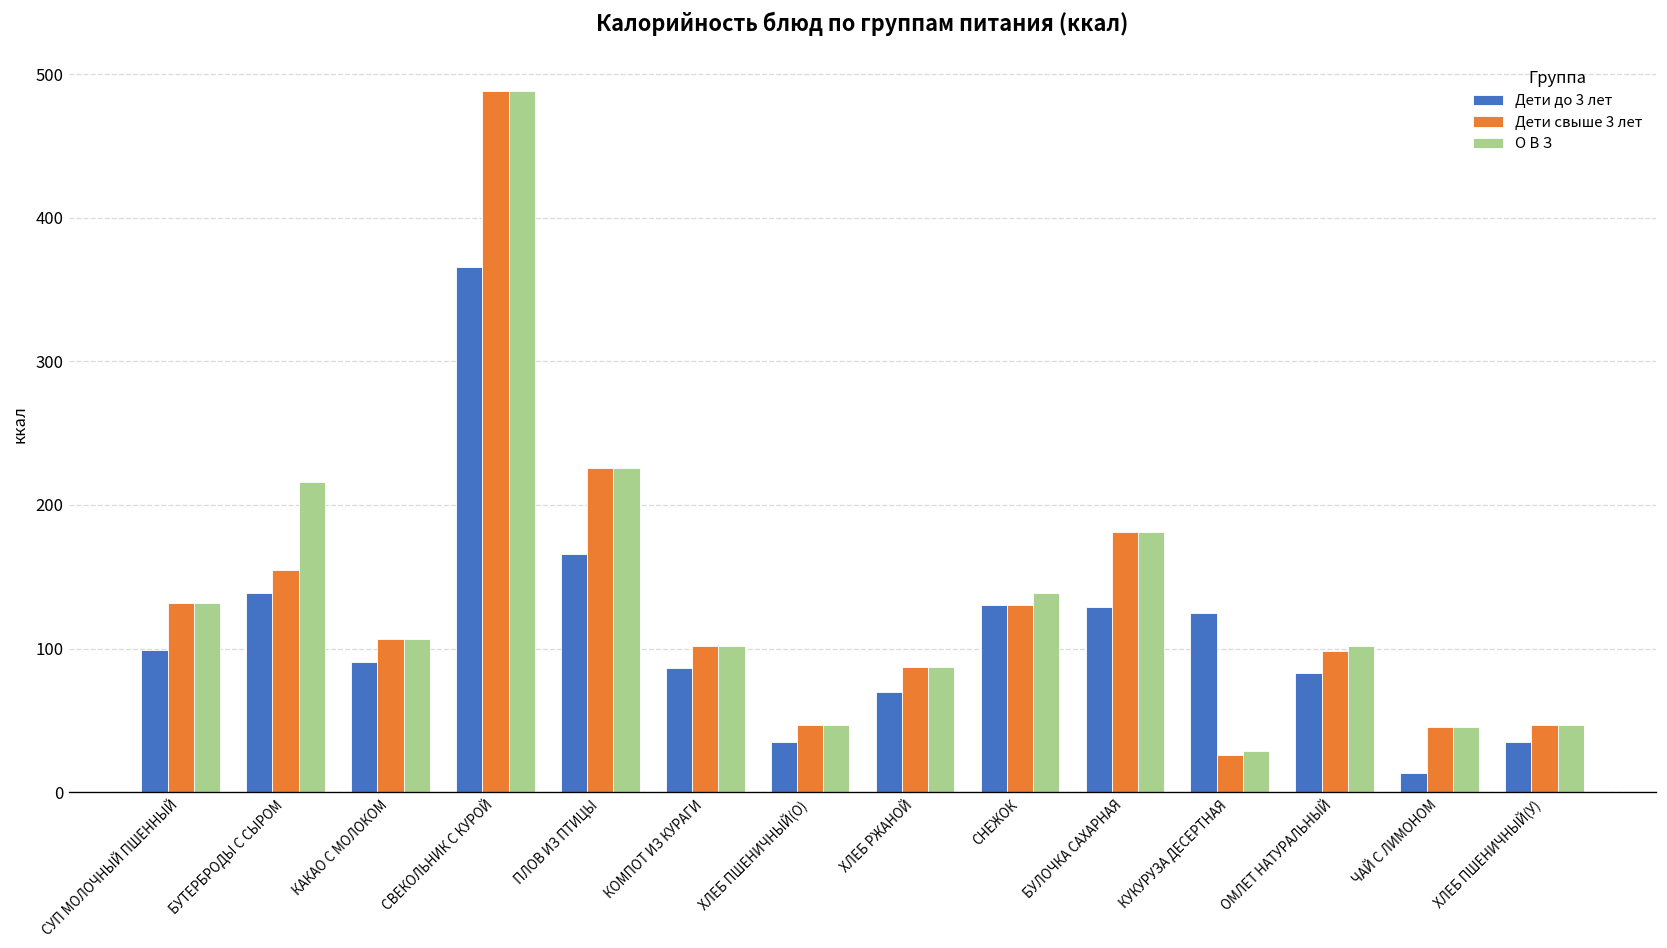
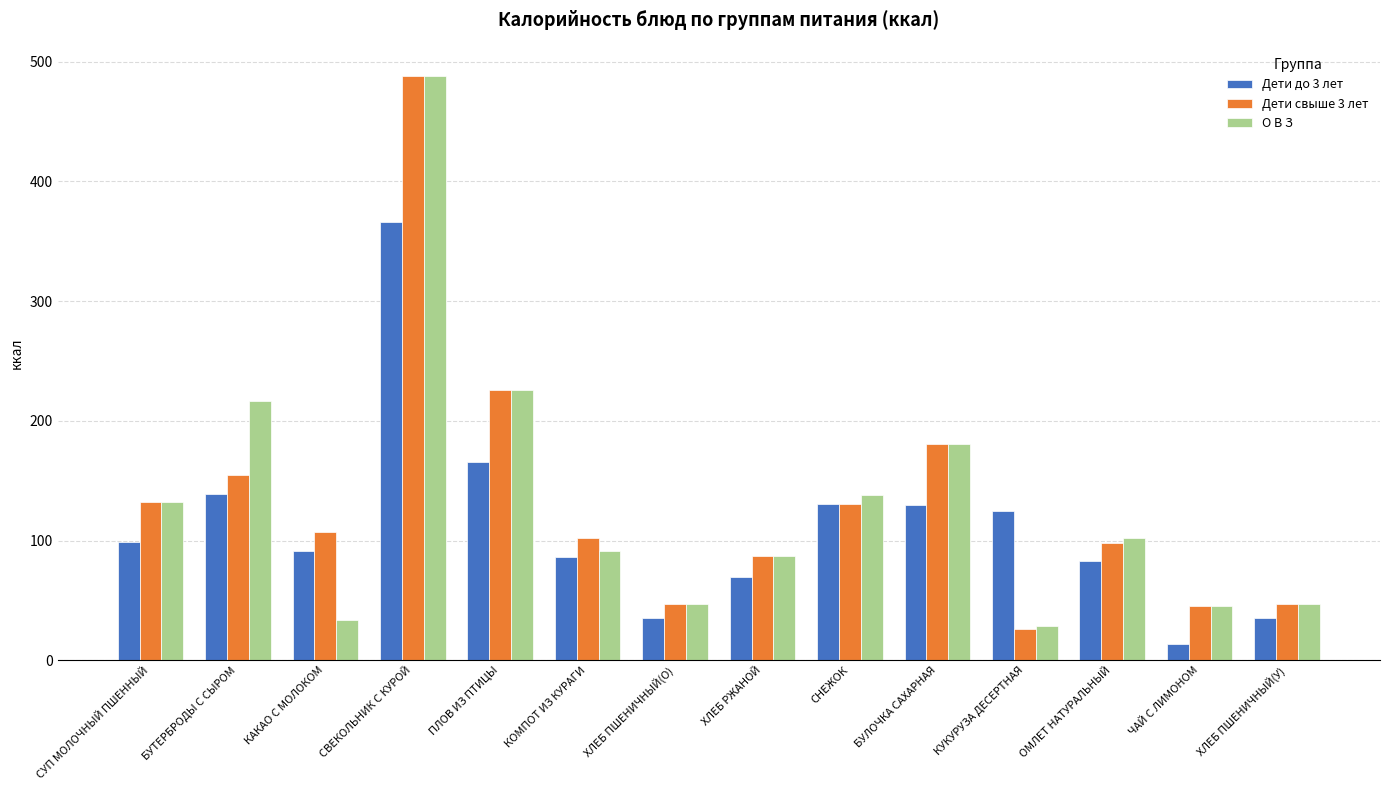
О В З, КАКАО С МОЛОКОМ: 107 -> 34
О В З, КОМПОТ ИЗ КУРАГИ: 102 -> 91
